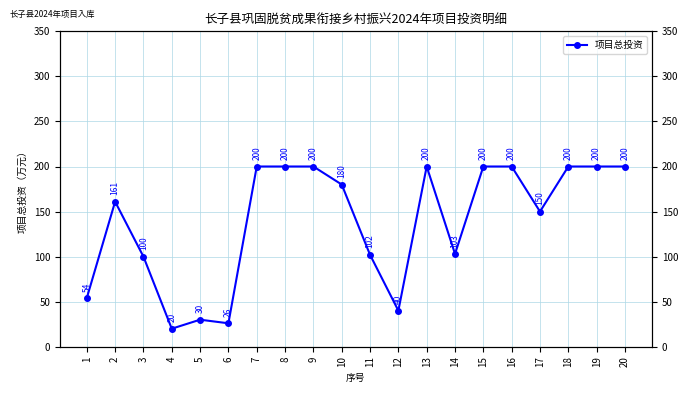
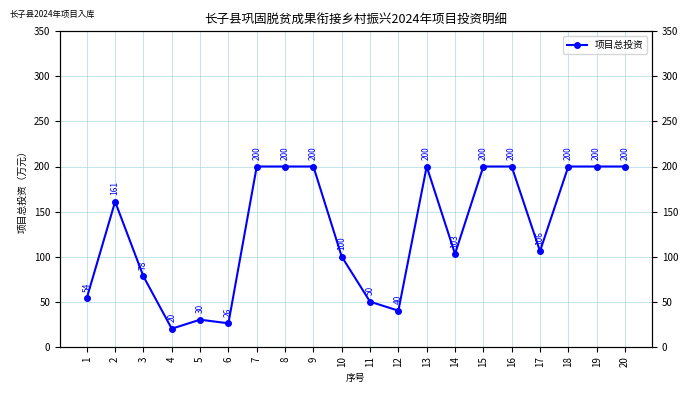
3: 100 -> 78
10: 180 -> 100
11: 102 -> 50
17: 150 -> 106
